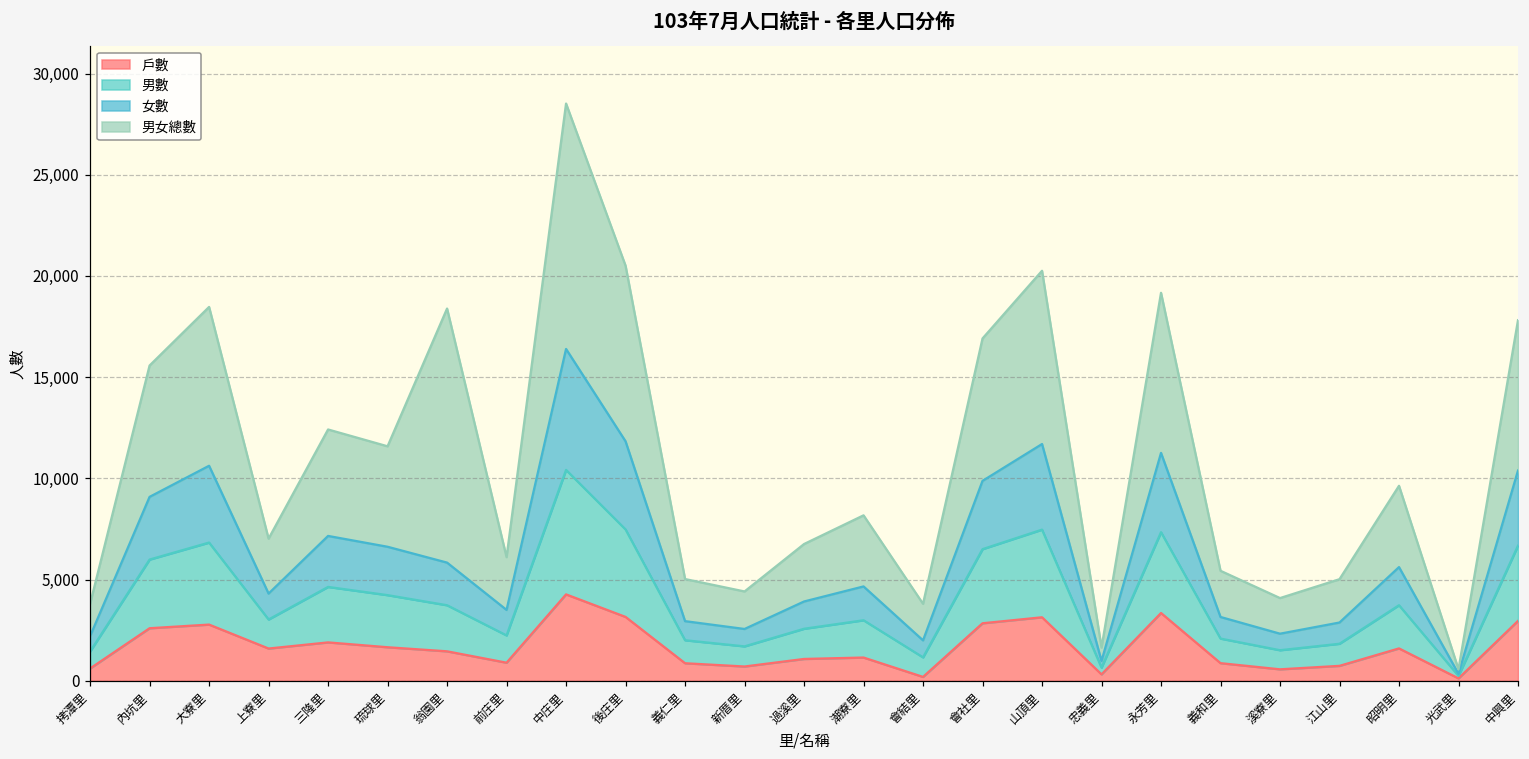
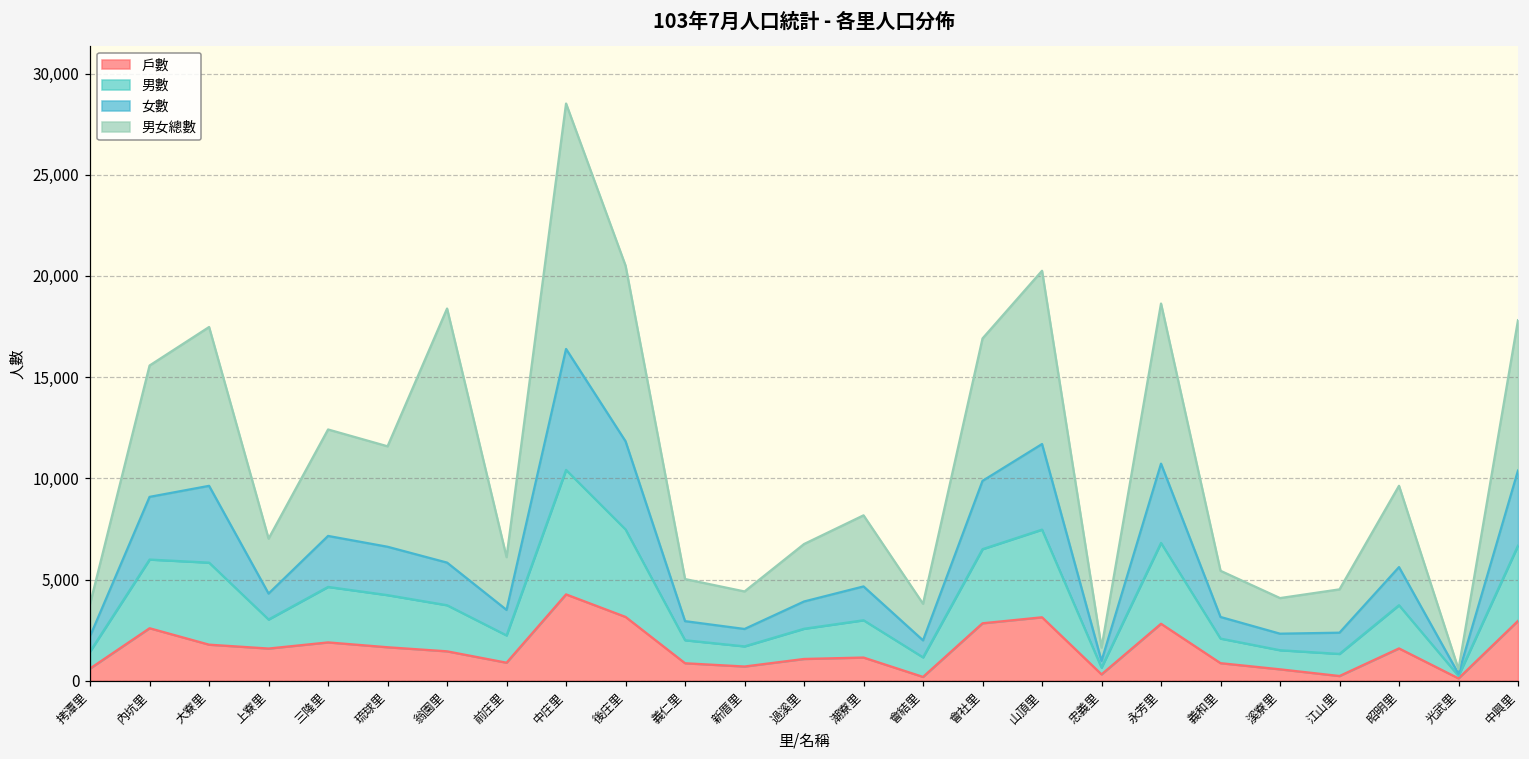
戶數, 大寮里: 2,800 -> 1,800
戶數, 永芳里: 3,300 -> 2,800
戶數, 江山里: 700 -> 200
